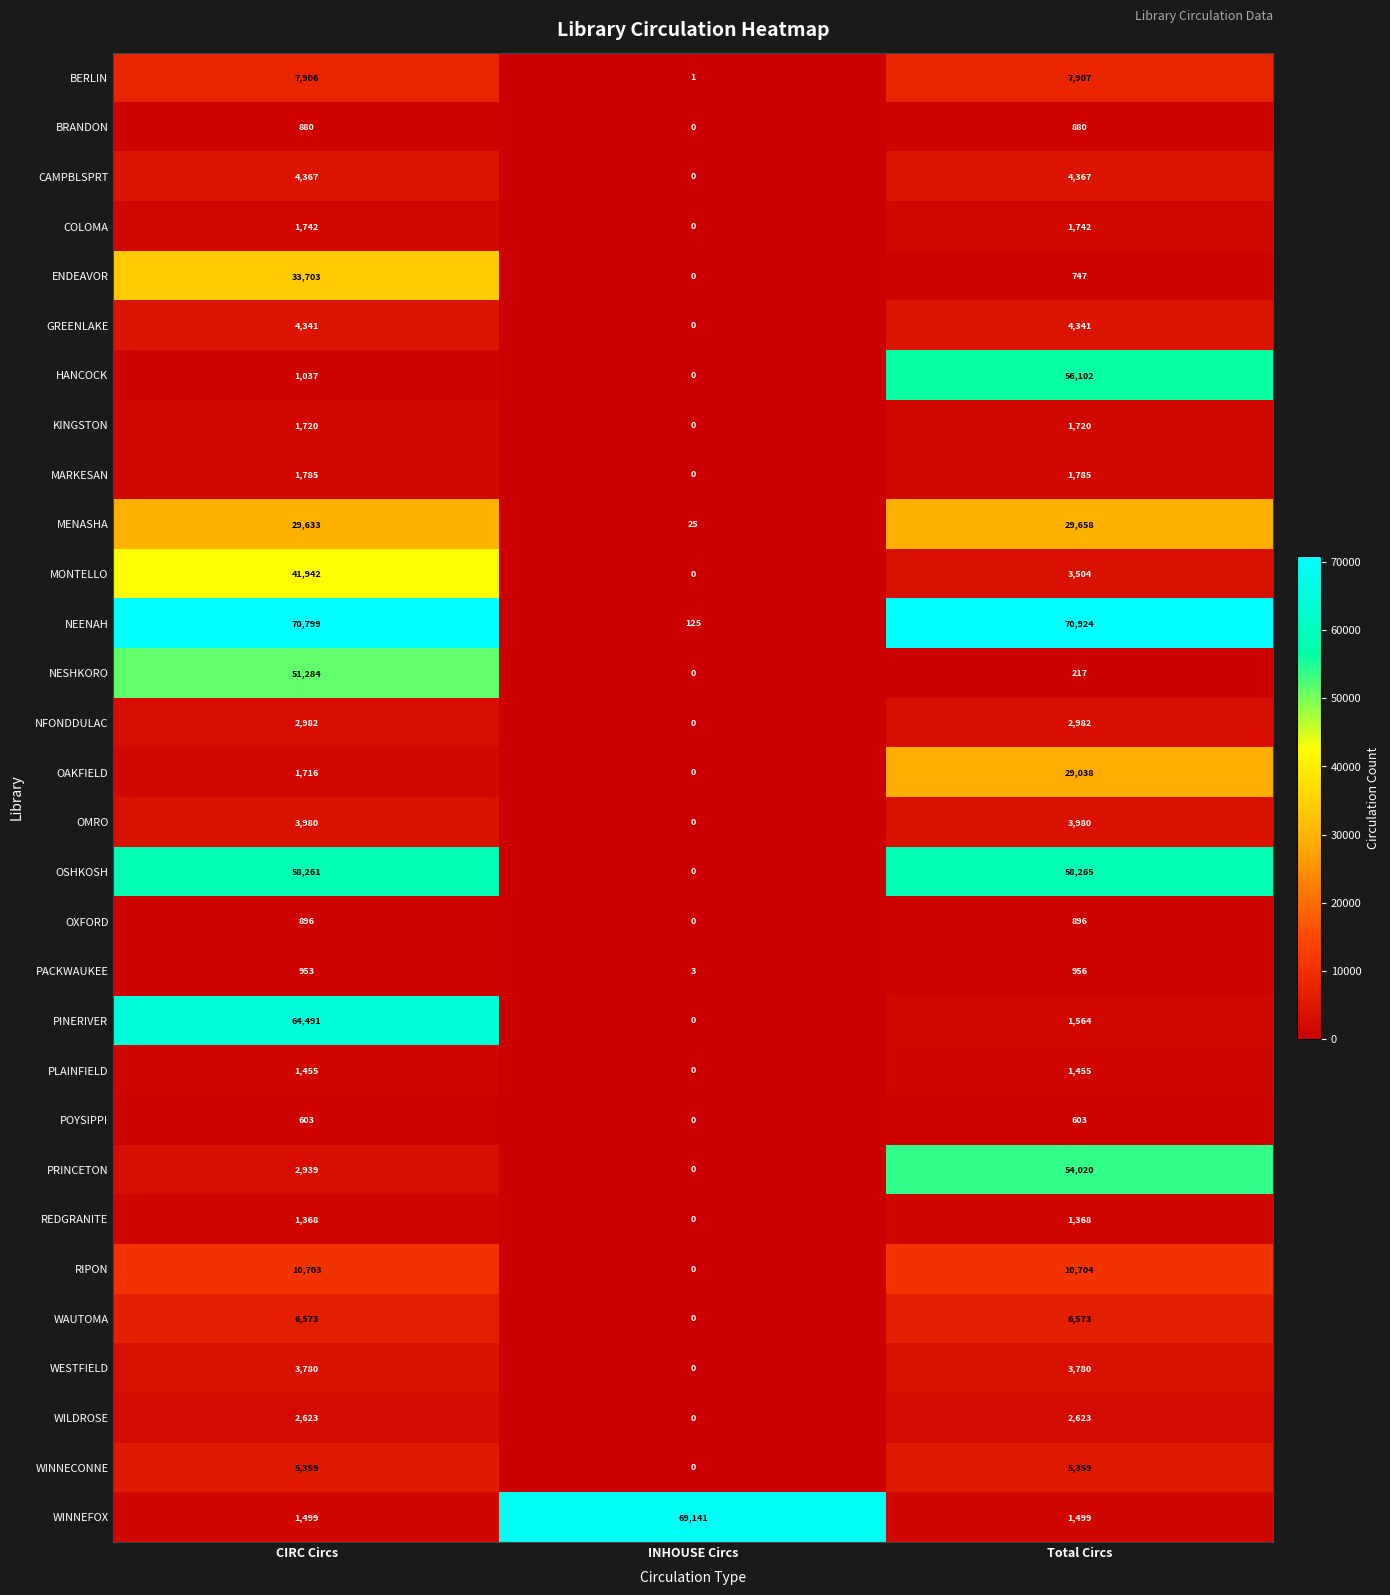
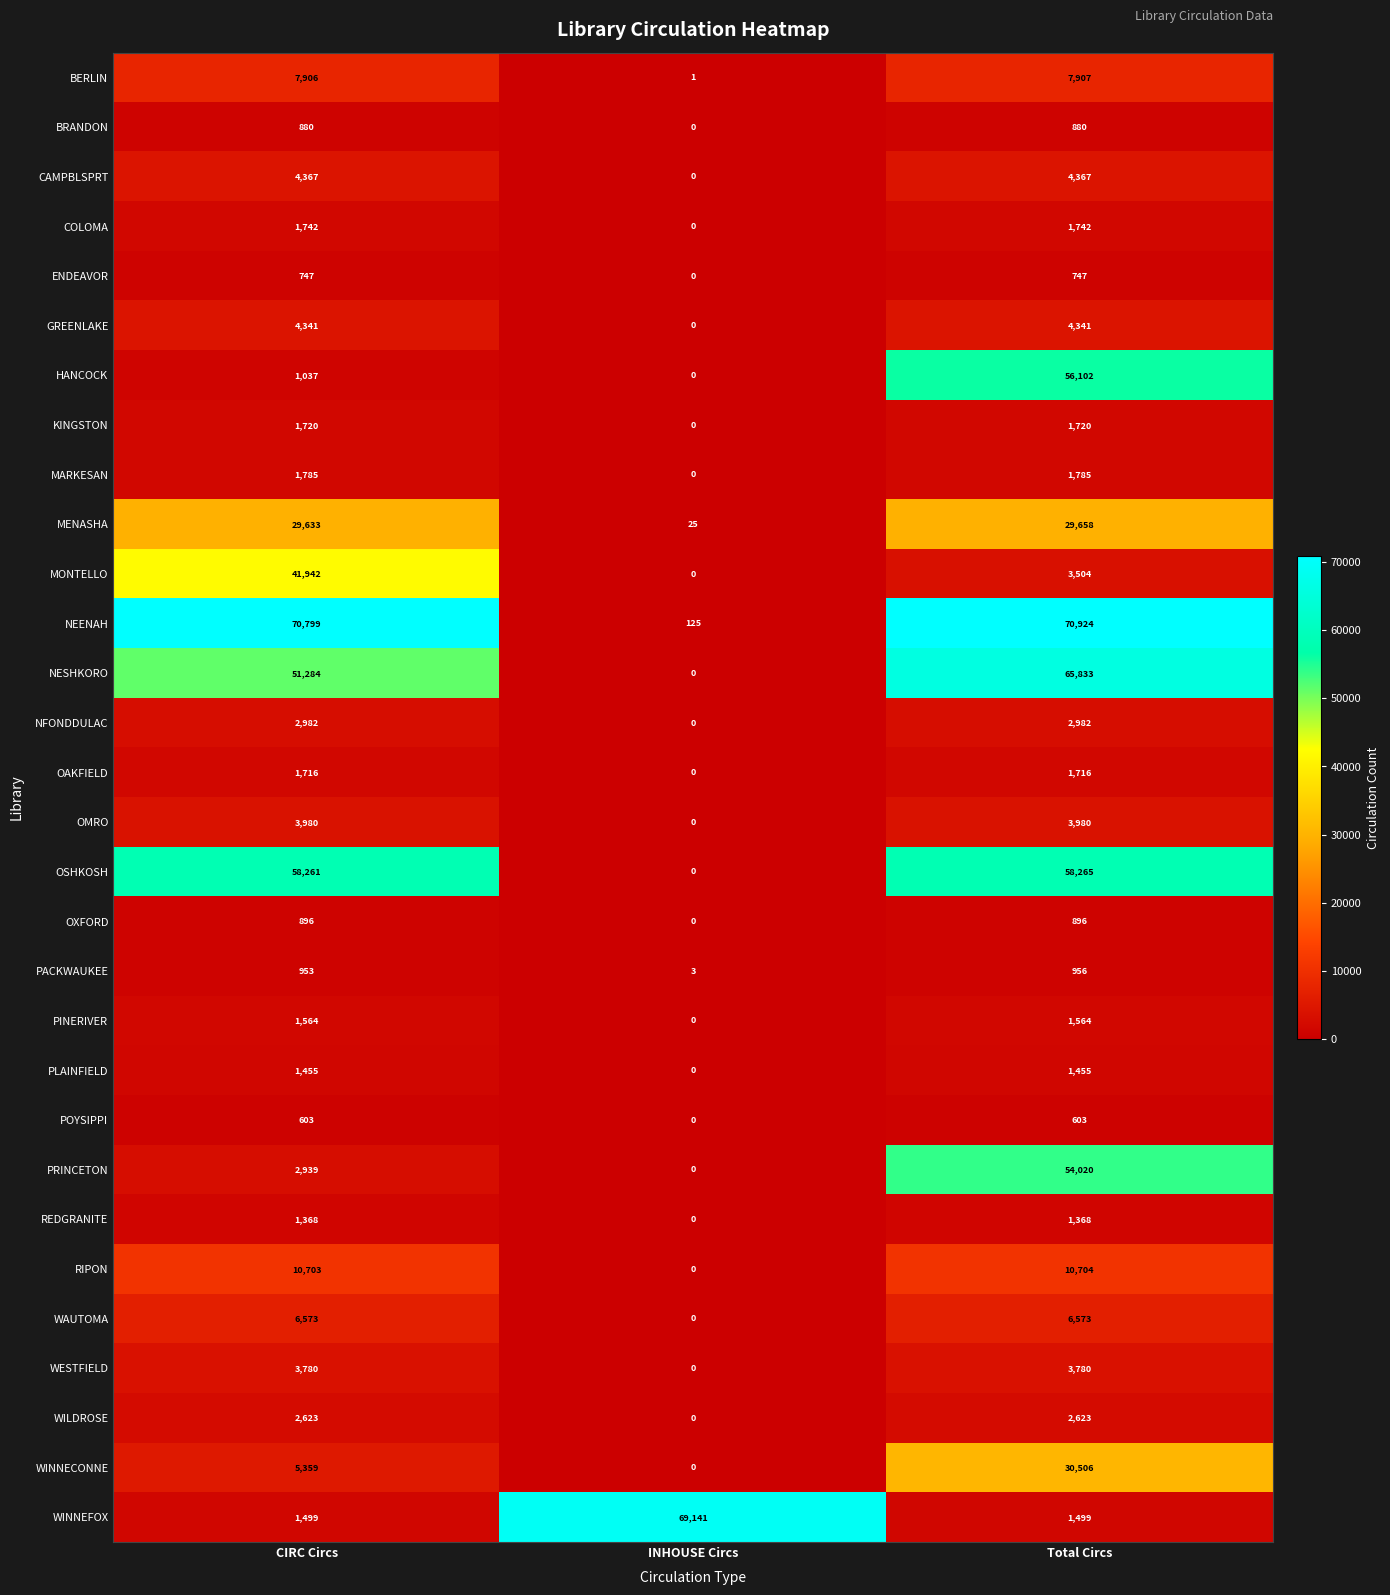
ENDEAVOR, CIRC Circs: 33,703 -> 747
NESHKORO, Total Circs: 217 -> 65,833
OAKFIELD, Total Circs: 29,038 -> 1,716
PINERIVER, CIRC Circs: 64,491 -> 1,564
WINNECONNE, Total Circs: 5,359 -> 30,506
